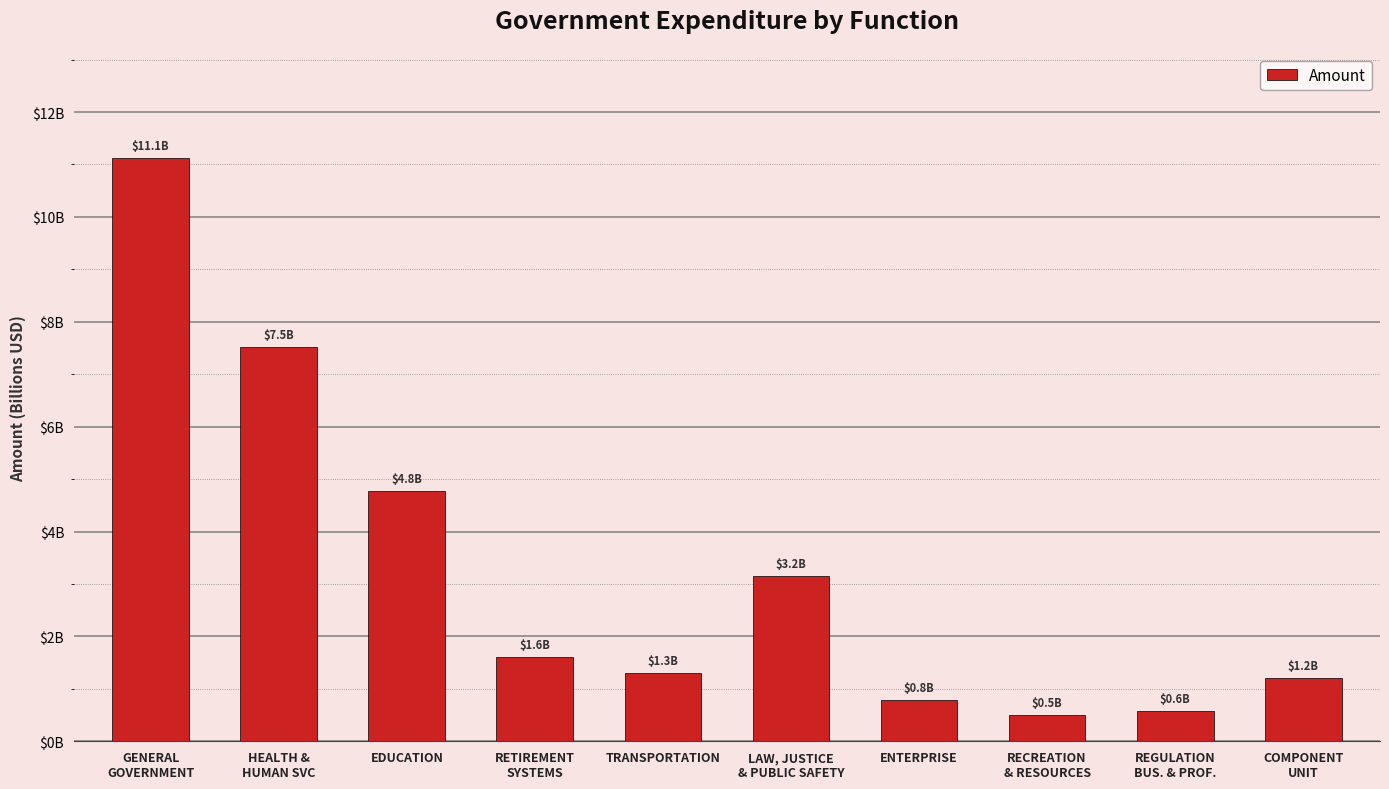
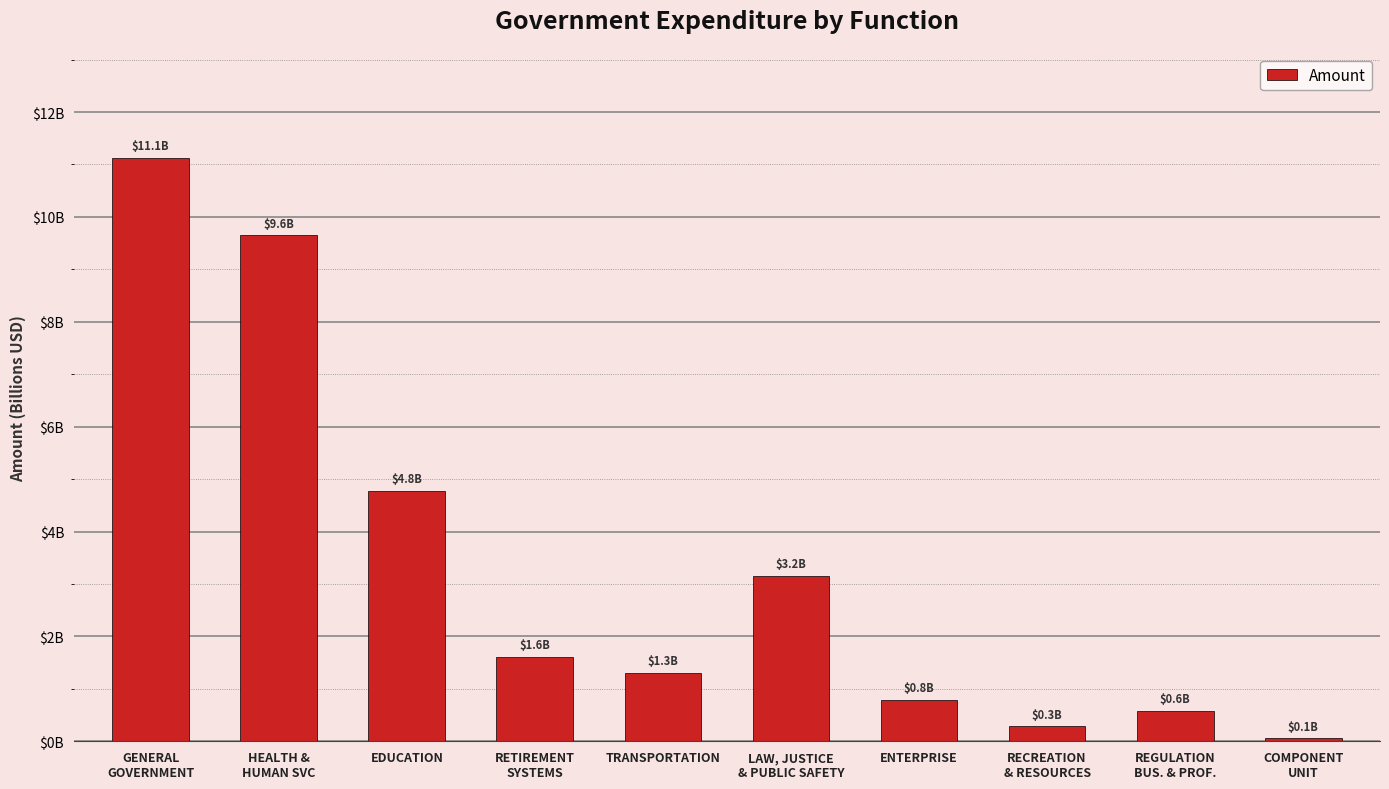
HEALTH & HUMAN SVC: $7.5B -> $9.6B
RECREATION & RESOURCES: $0.5B -> $0.3B
COMPONENT UNIT: $1.2B -> $0.1B
